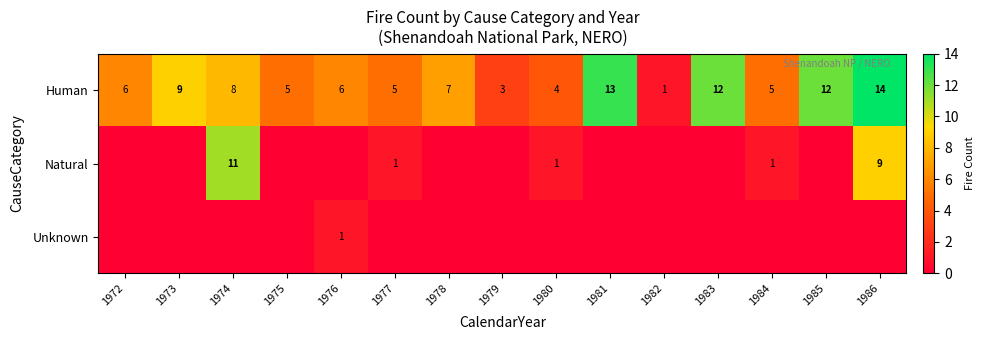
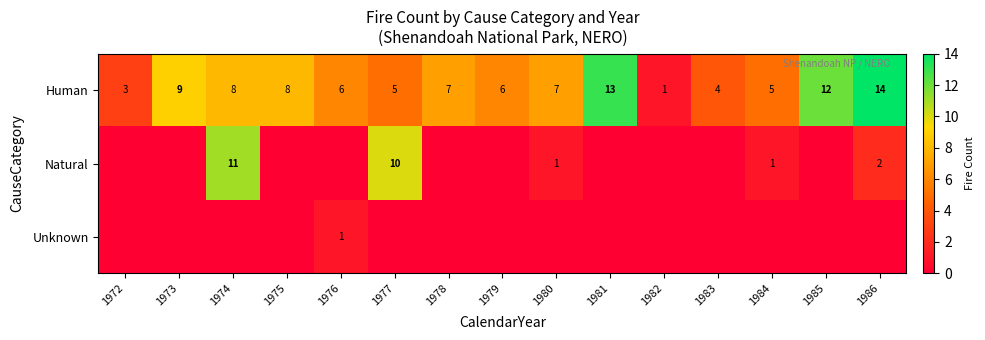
Human, 1972: 6 -> 3
Human, 1975: 5 -> 8
Human, 1979: 3 -> 6
Human, 1980: 4 -> 7
Human, 1983: 12 -> 4
Natural, 1977: 1 -> 10
Natural, 1986: 9 -> 2
